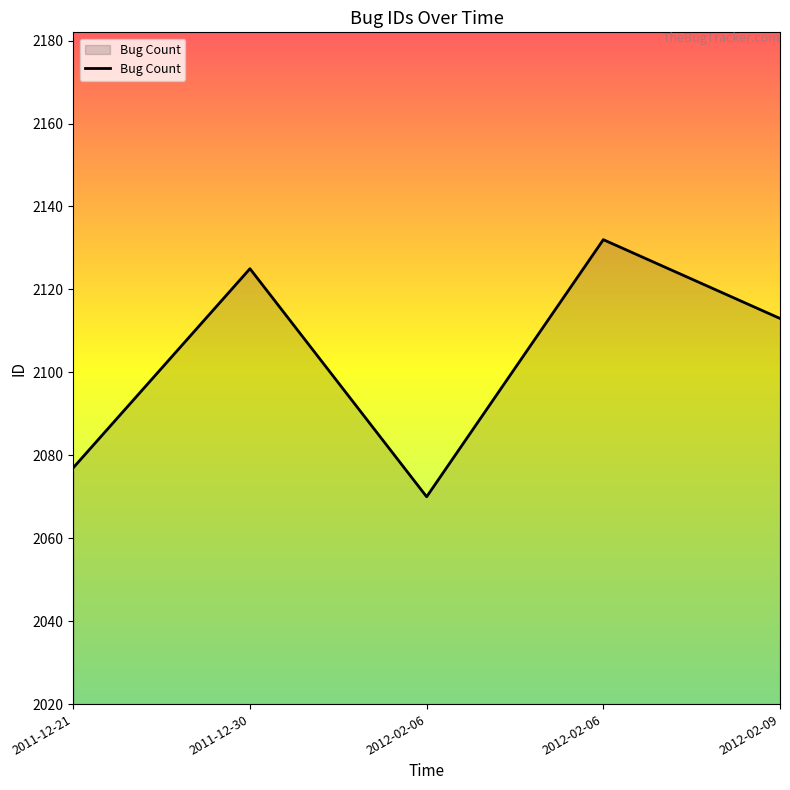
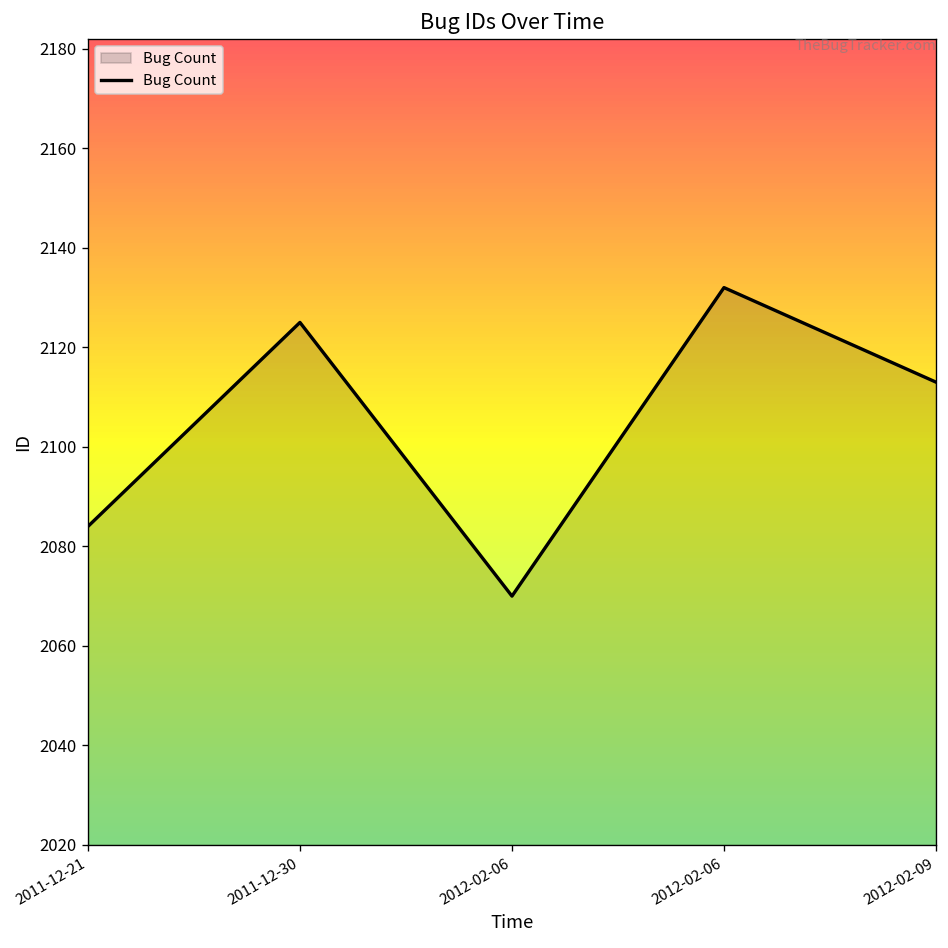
2011-12-21: 2077 -> 2084
